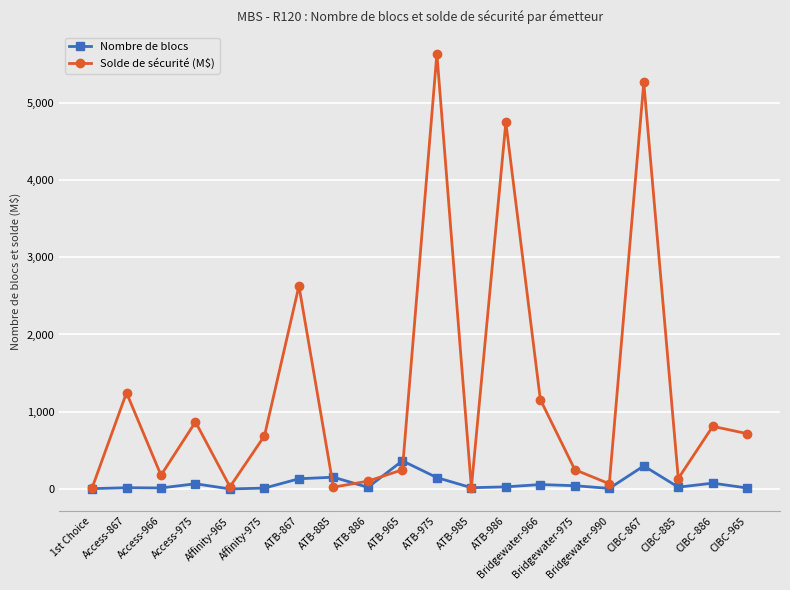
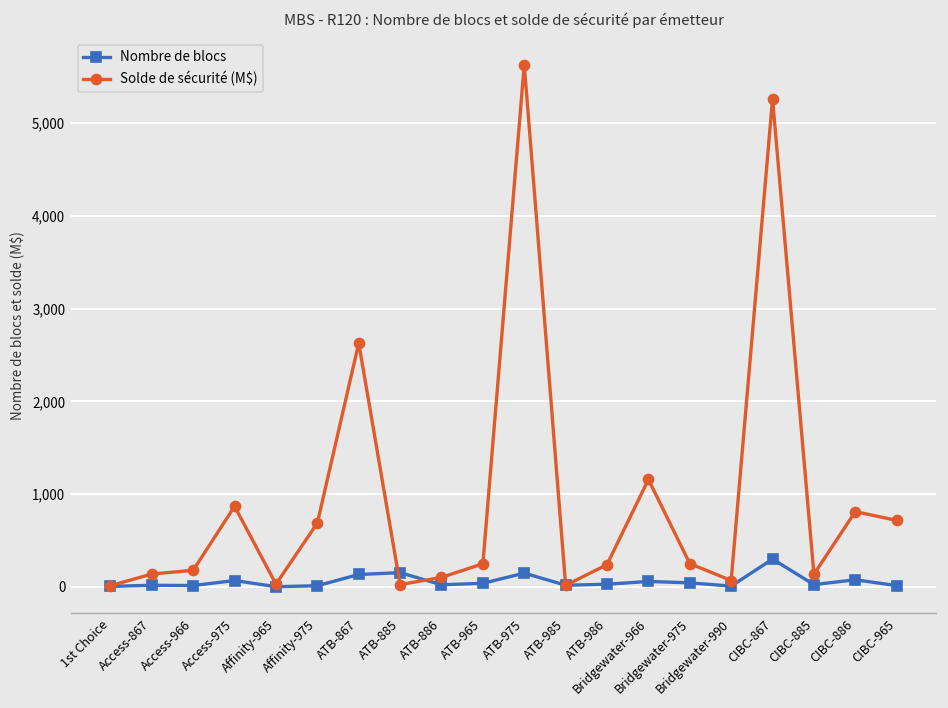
Solde de sécurité (M$), Access-867: 1,200 -> 100
Nombre de blocs, ATB-965: 400 -> 0
Solde de sécurité (M$), ATB-986: 4,700 -> 200
